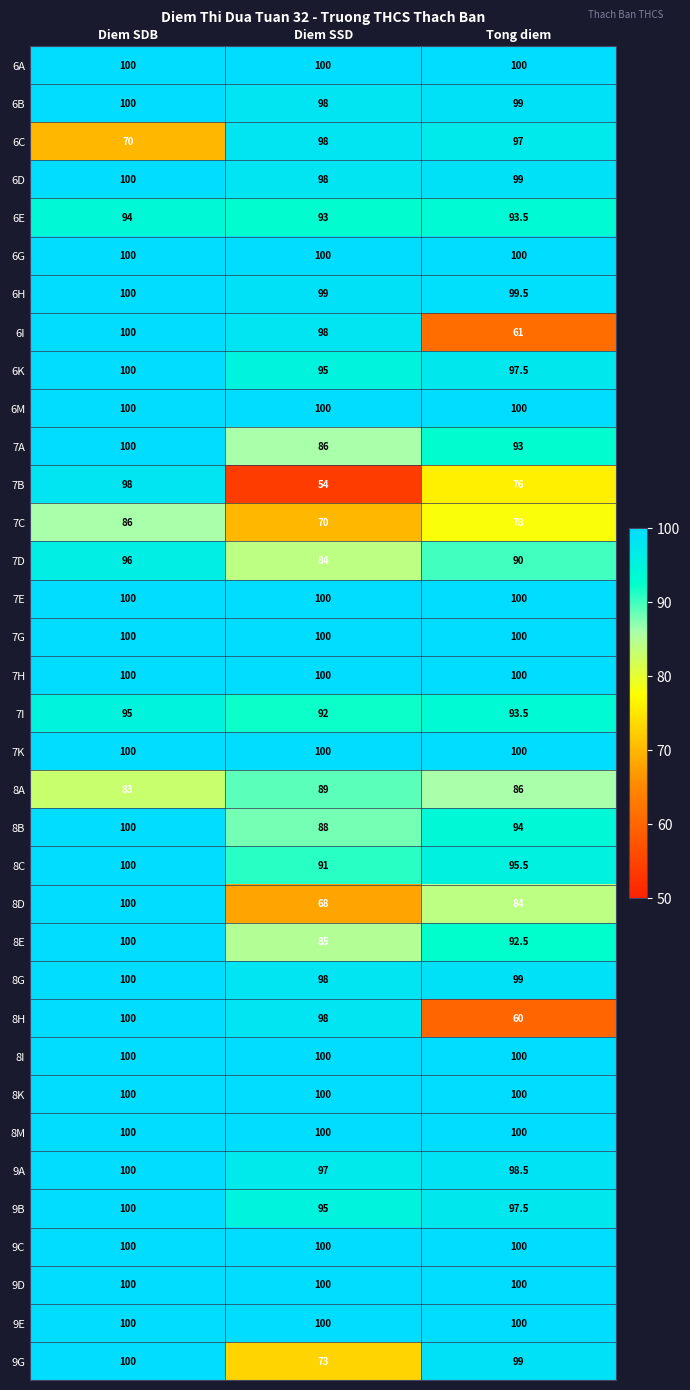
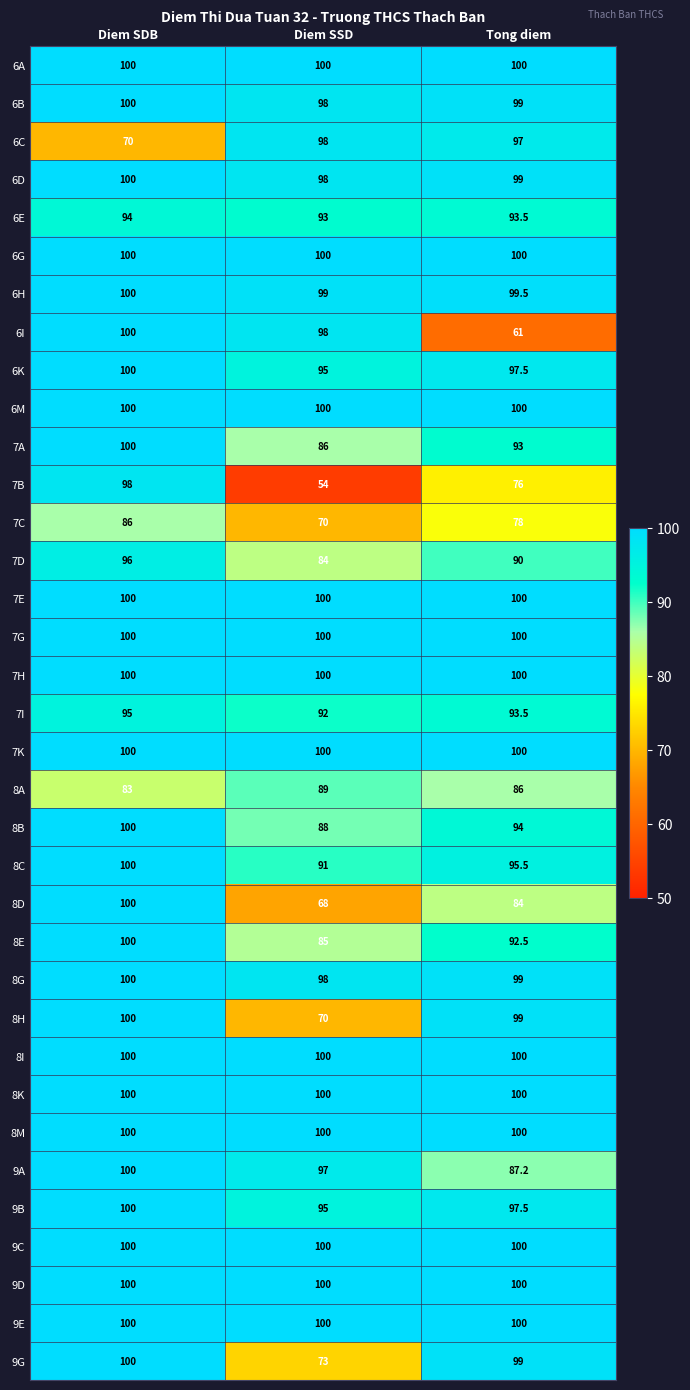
8H, Diem SSD: 98 -> 70
8H, Tong diem: 60 -> 99
9A, Tong diem: 98.5 -> 87.2
